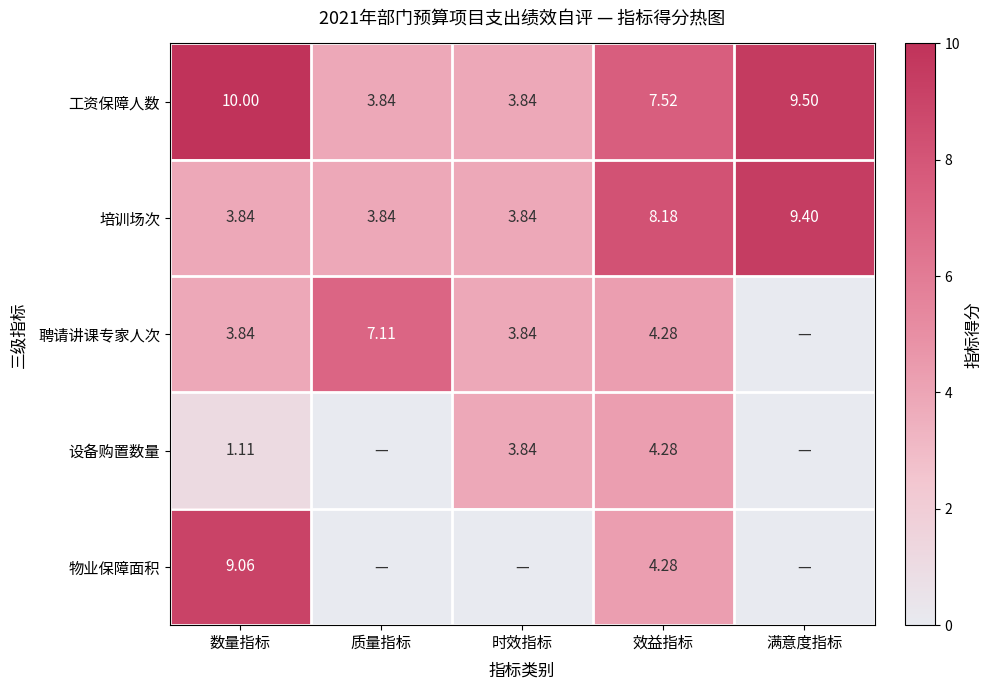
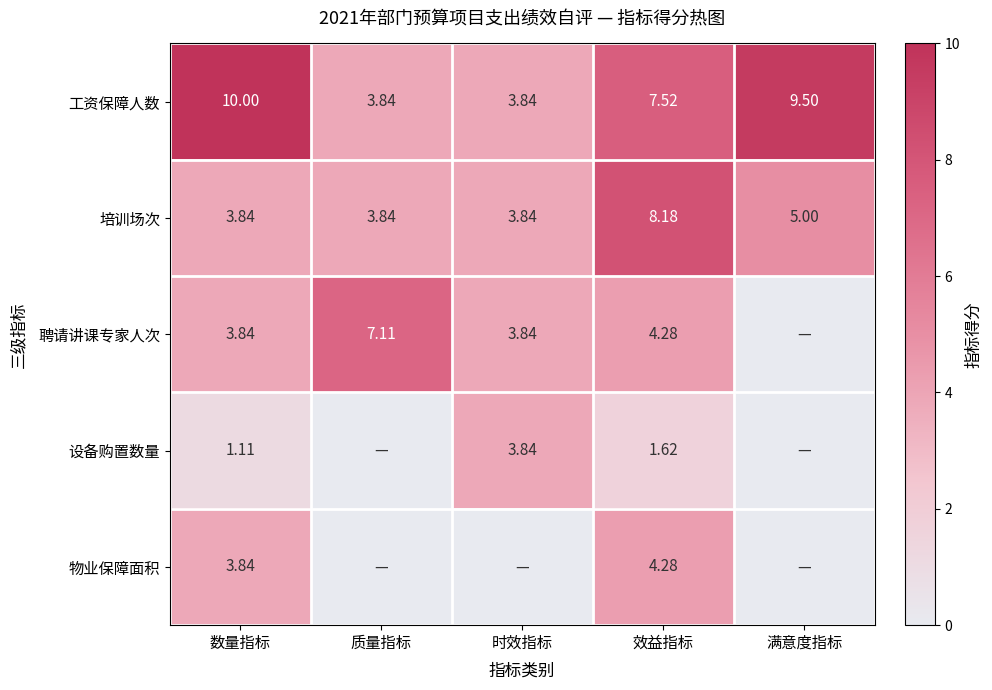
培训场次, 满意度指标: 9.40 -> 5.00
设备购置数量, 效益指标: 4.28 -> 1.62
物业保障面积, 数量指标: 9.06 -> 3.84
